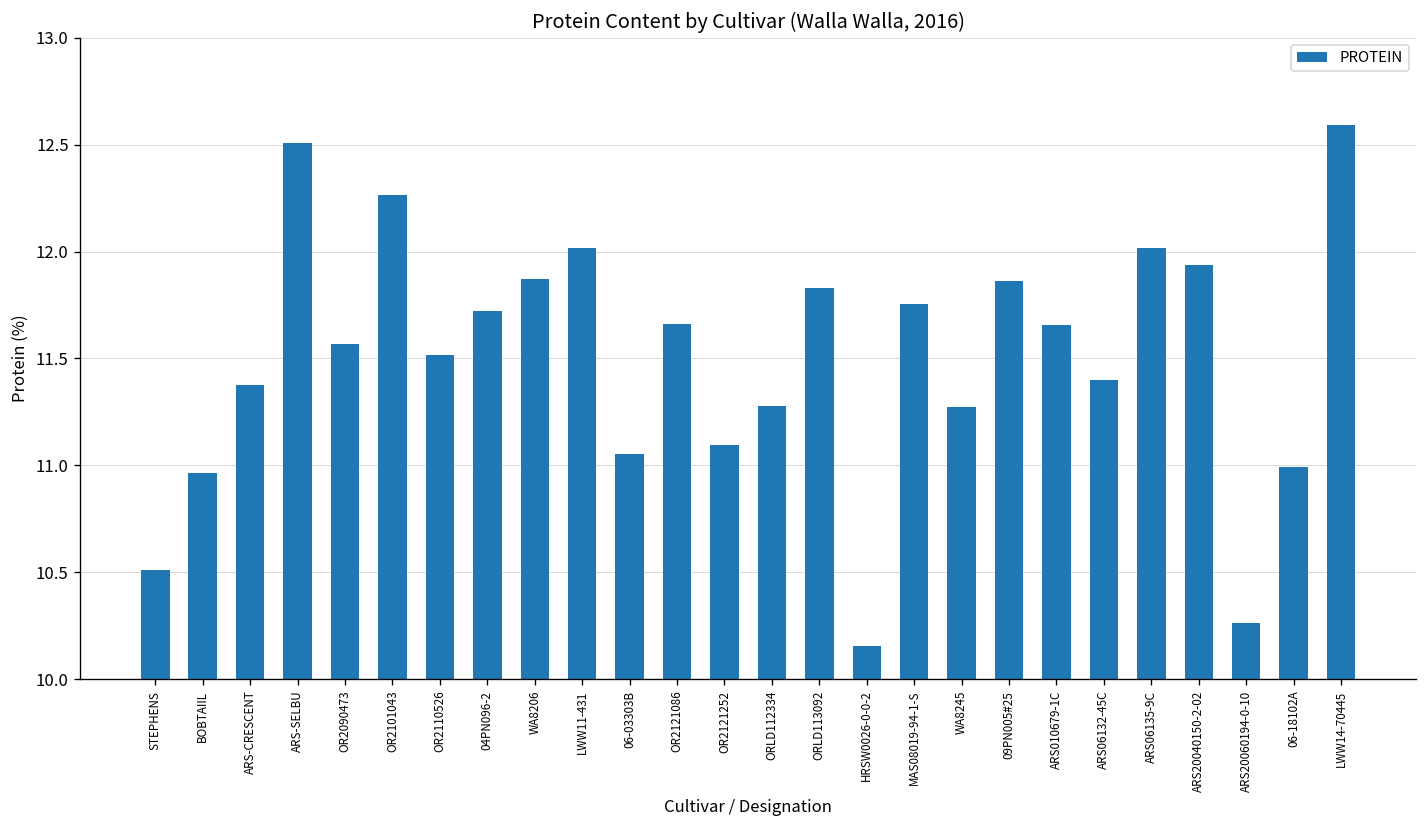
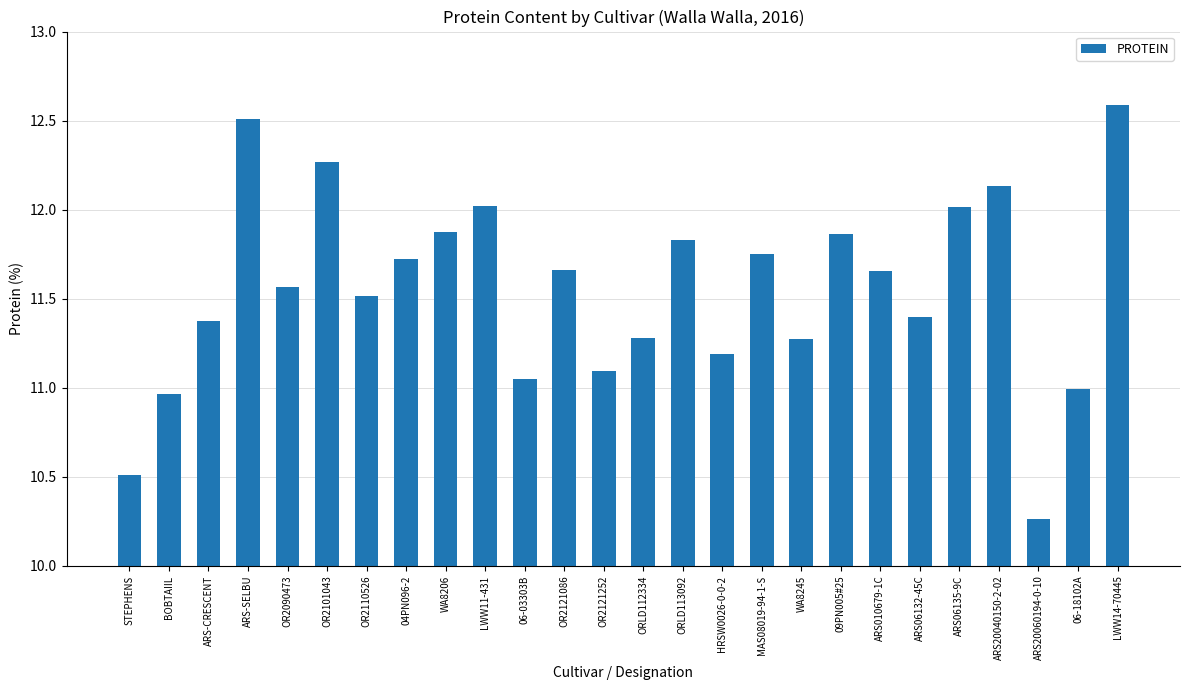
HRSW0026-0-0-2: 10.16 -> 11.19
ARS20040150-2-02: 11.94 -> 12.13
